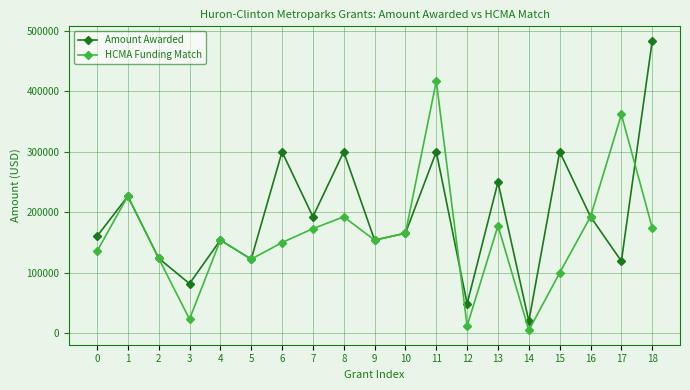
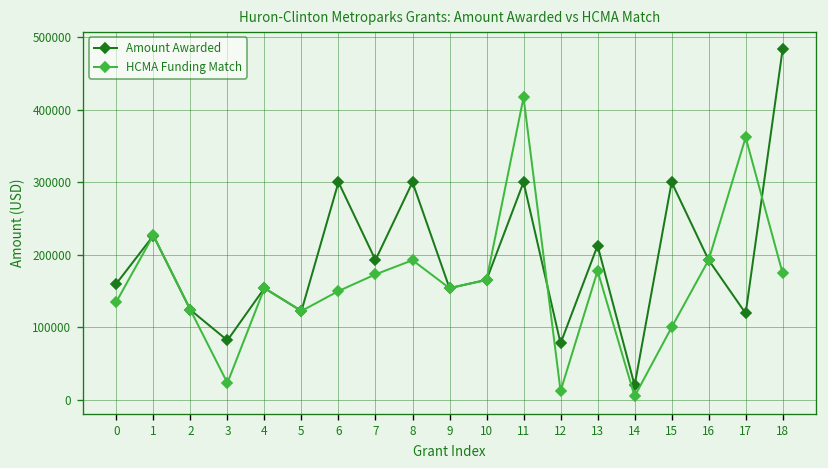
Amount Awarded, 12: 50000 -> 80000
Amount Awarded, 13: 250000 -> 210000
